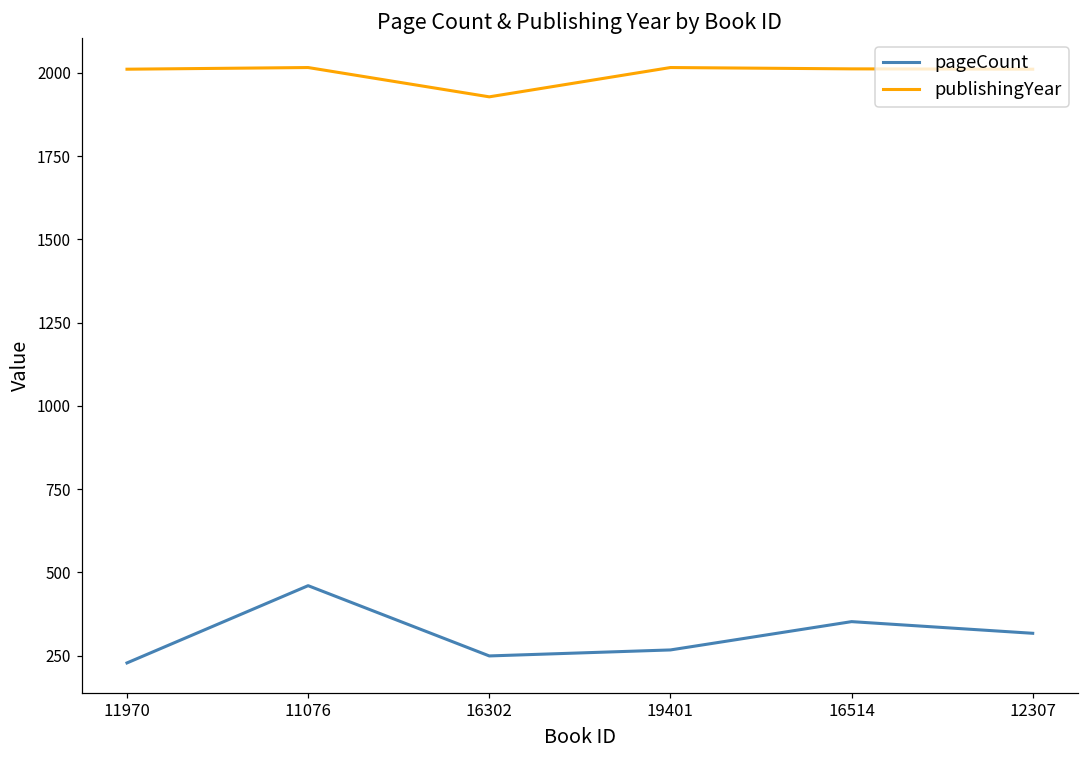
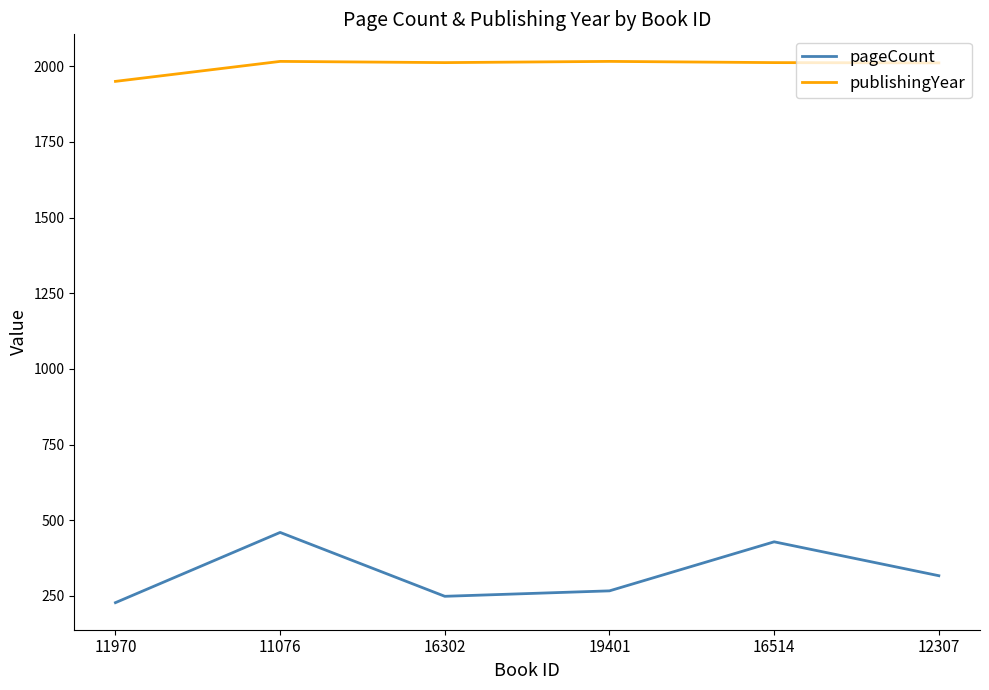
publishingYear, 11970: 2010 -> 1950
publishingYear, 16302: 1930 -> 2010
pageCount, 16514: 350 -> 430
